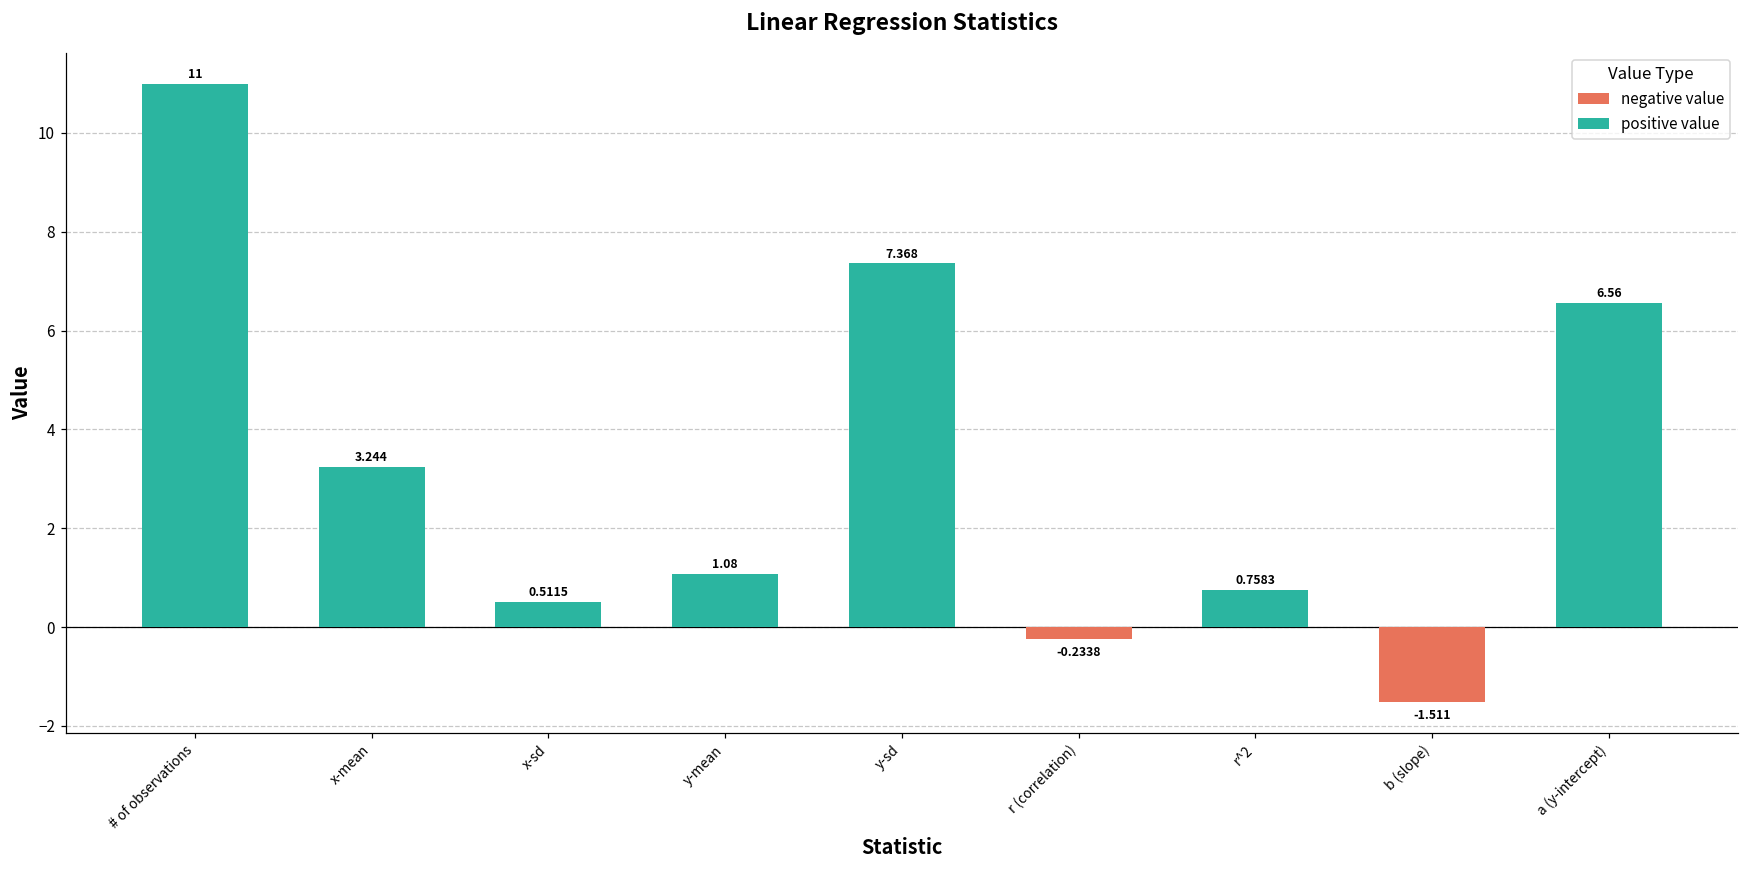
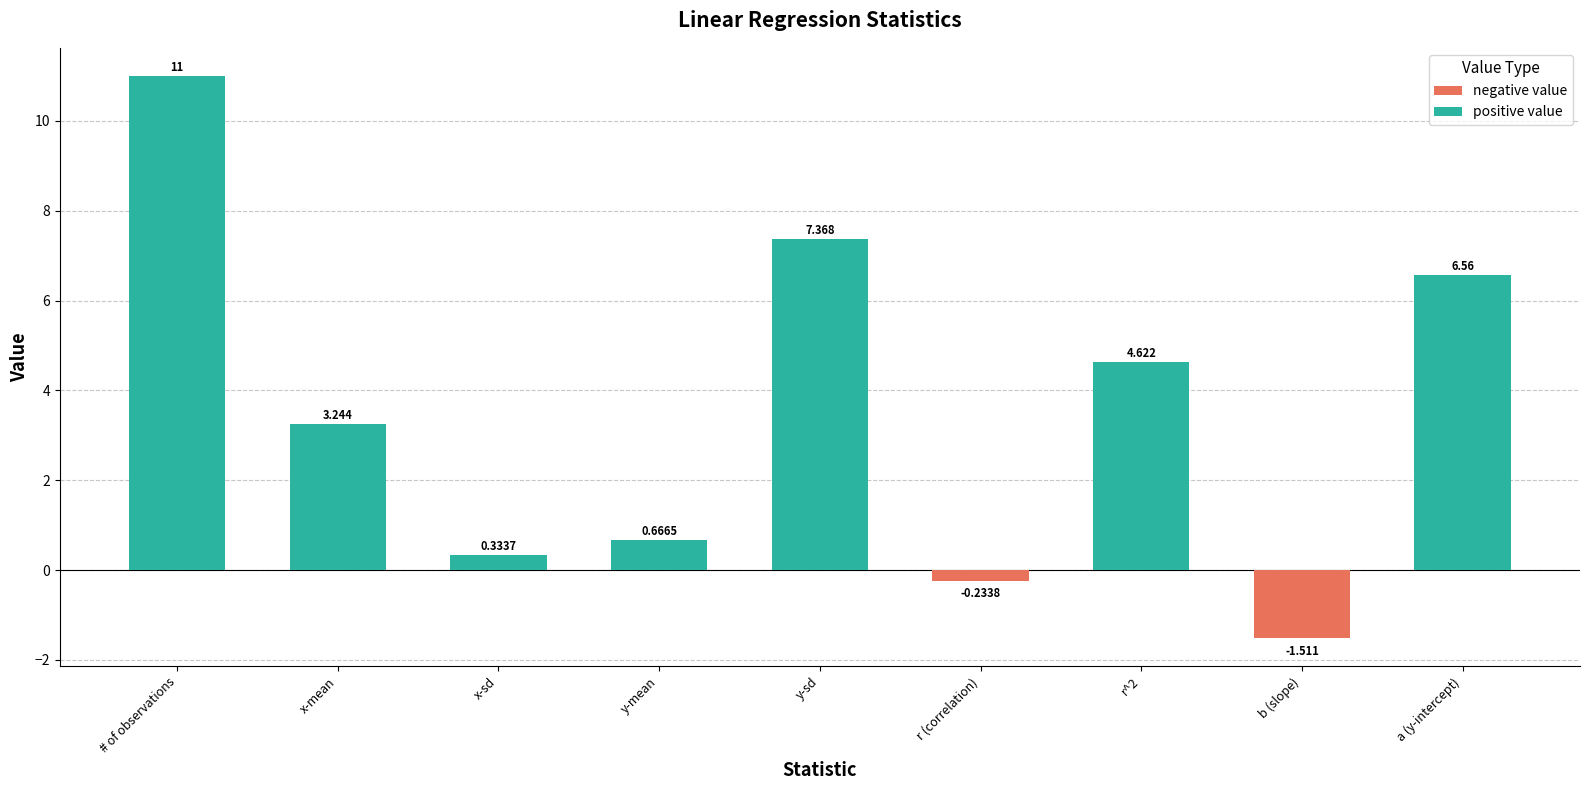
x-sd: 0.5115 -> 0.3337
y-mean: 1.08 -> 0.6665
r^2: 0.7583 -> 4.622
